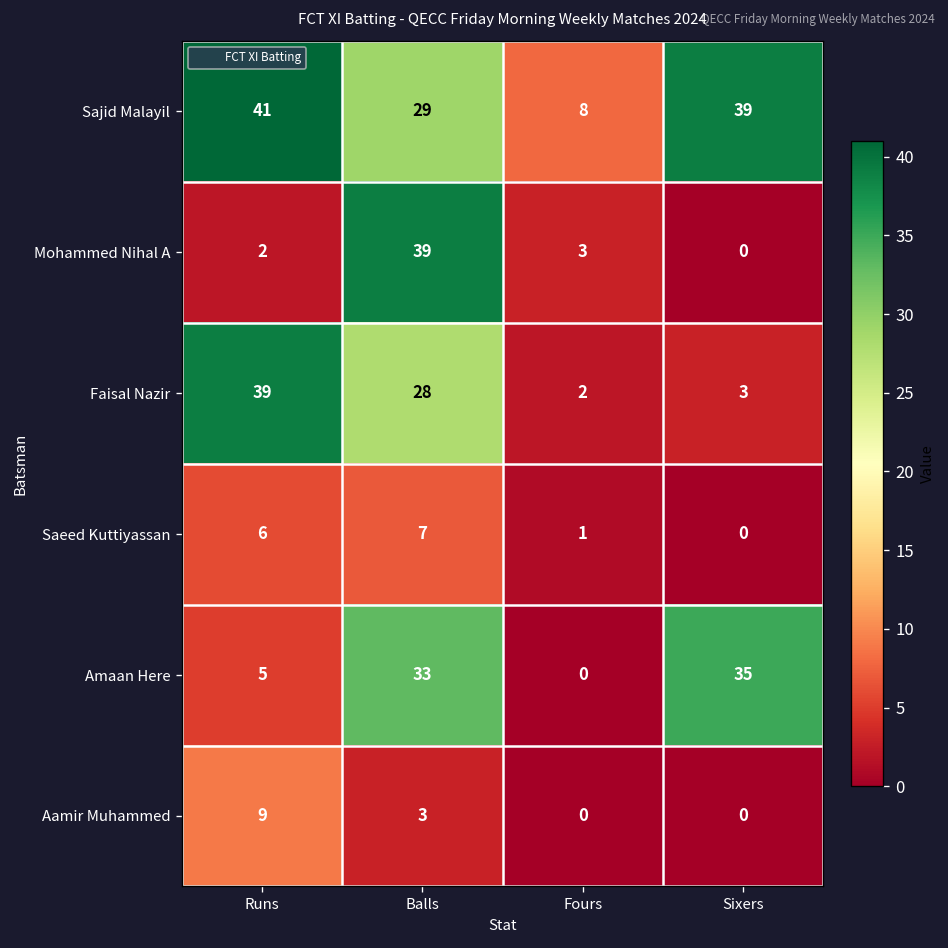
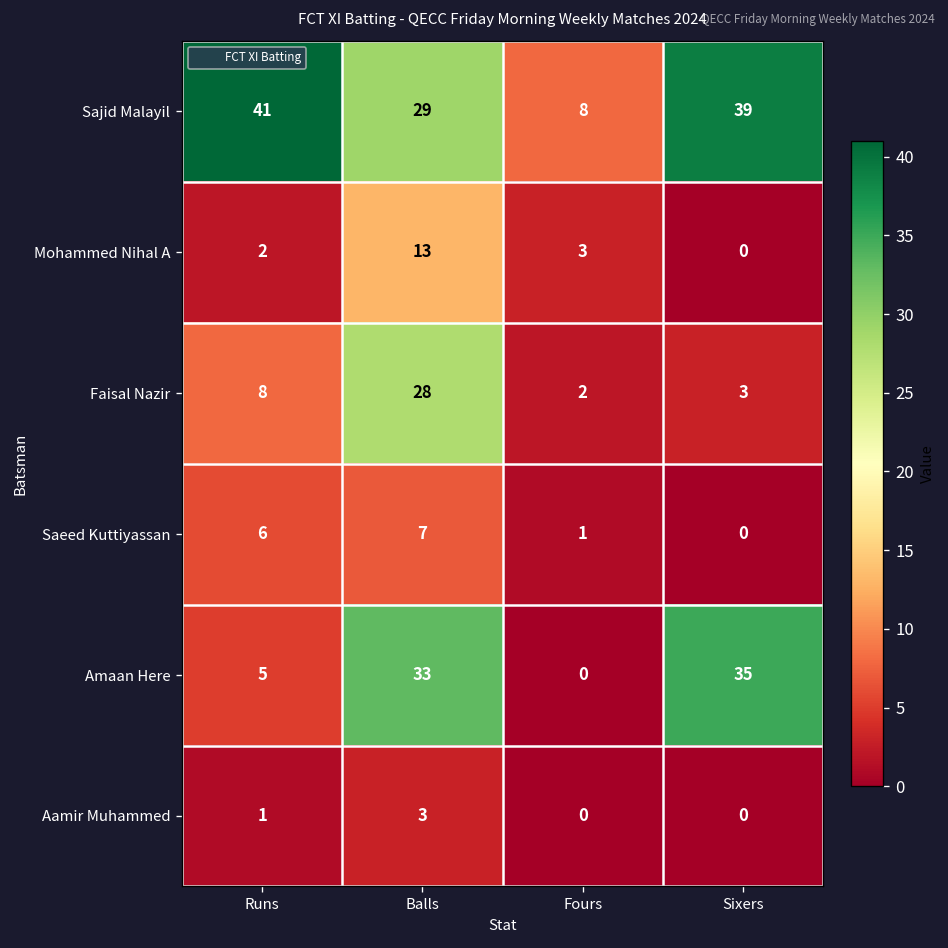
Mohammed Nihal A, Balls: 39 -> 13
Faisal Nazir, Runs: 39 -> 8
Aamir Muhammed, Runs: 9 -> 1
